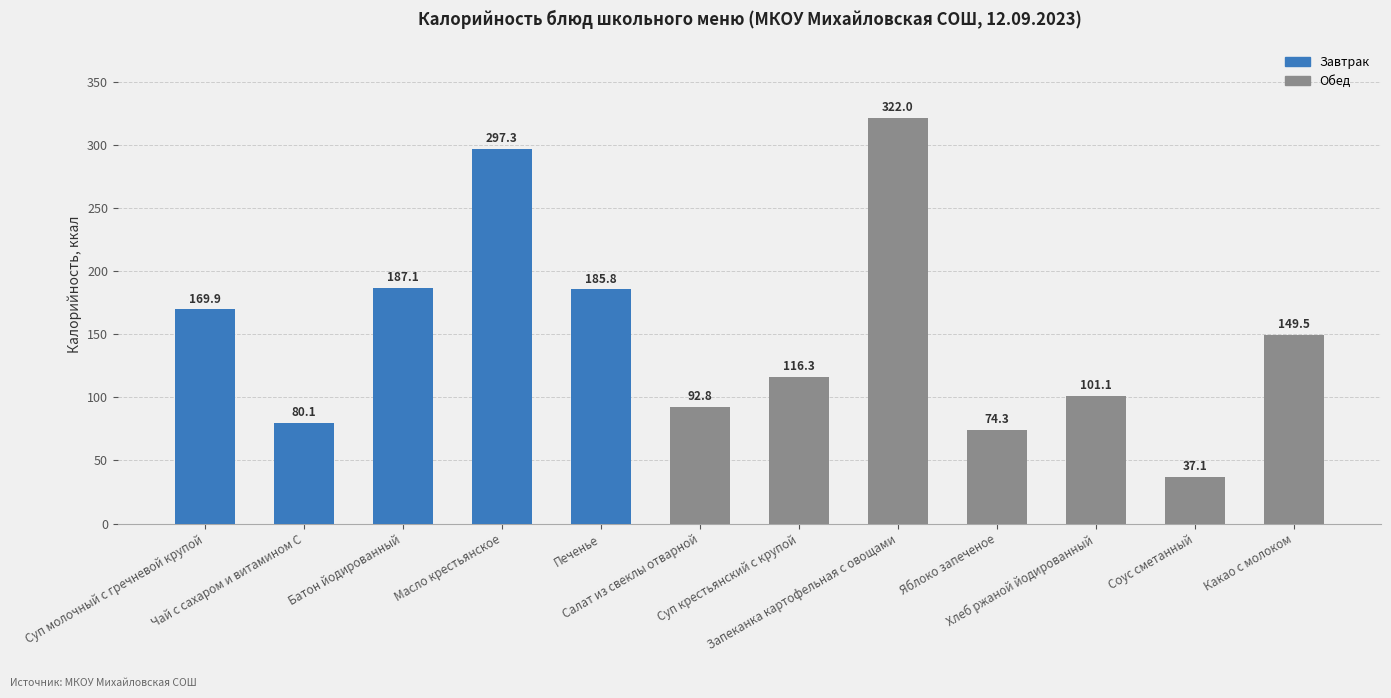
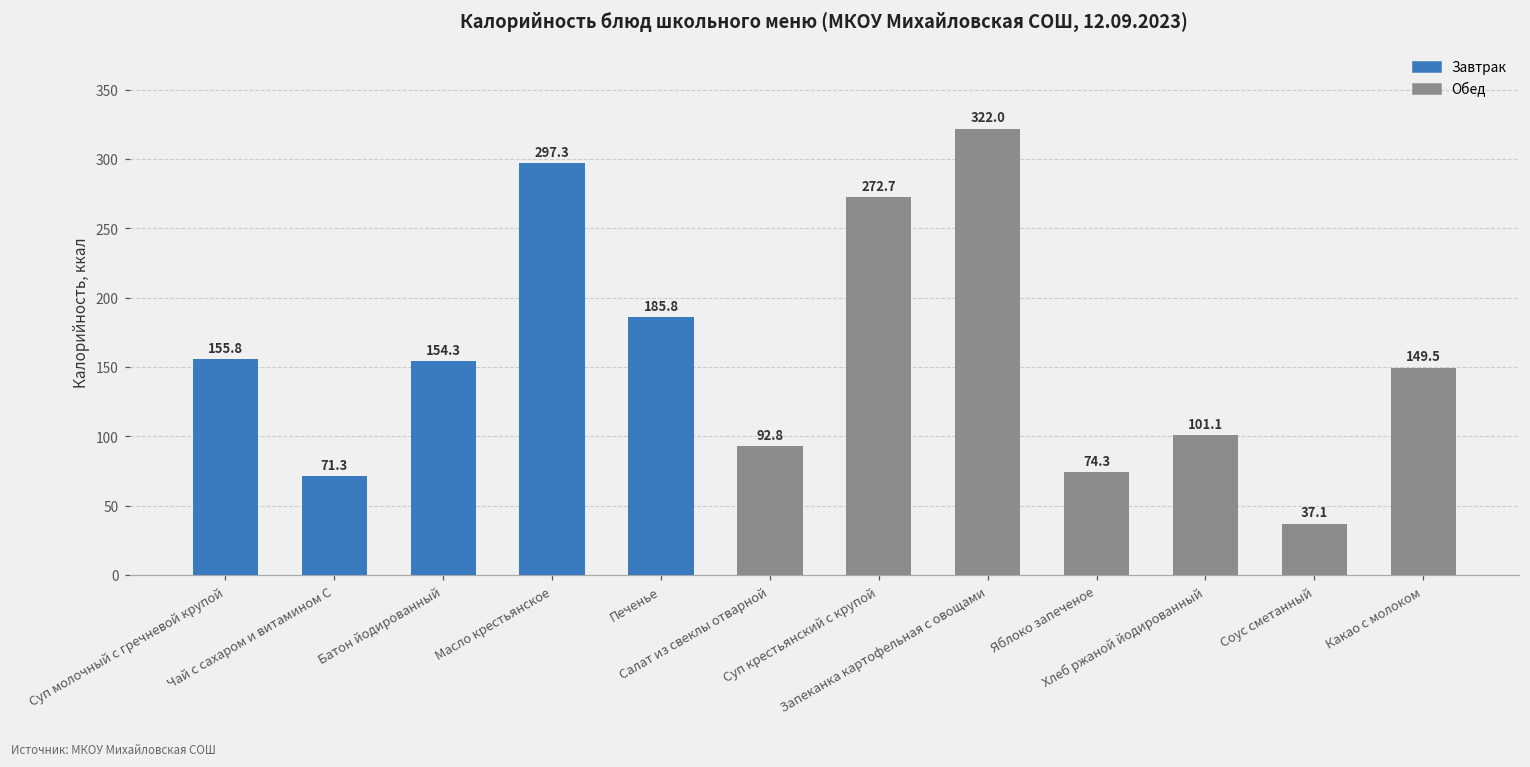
Суп молочный с гречневой крупой: 169.9 -> 155.8
Чай с сахаром и витамином С: 80.1 -> 71.3
Батон йодированный: 187.1 -> 154.3
Суп крестьянский с крупой: 116.3 -> 272.7
